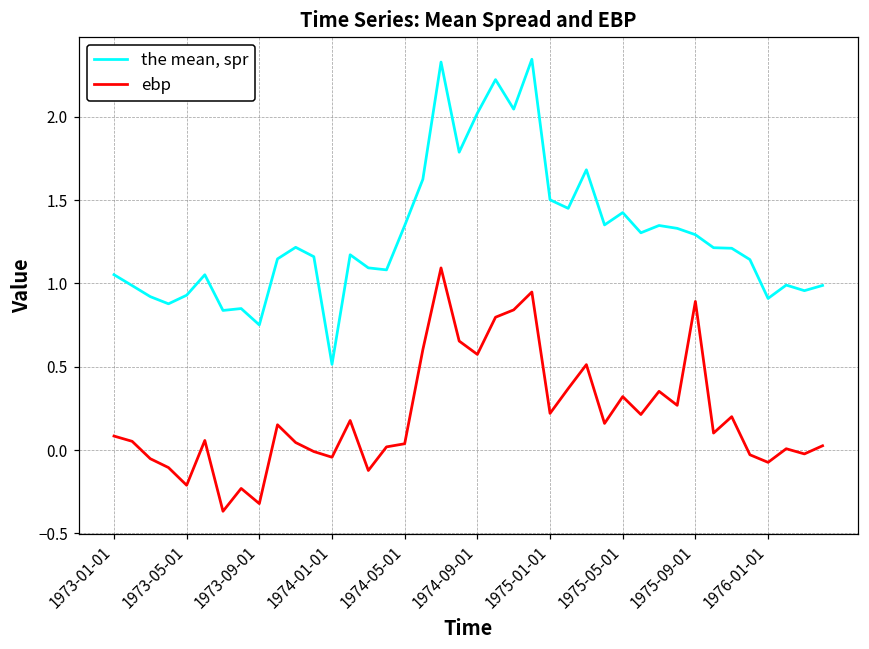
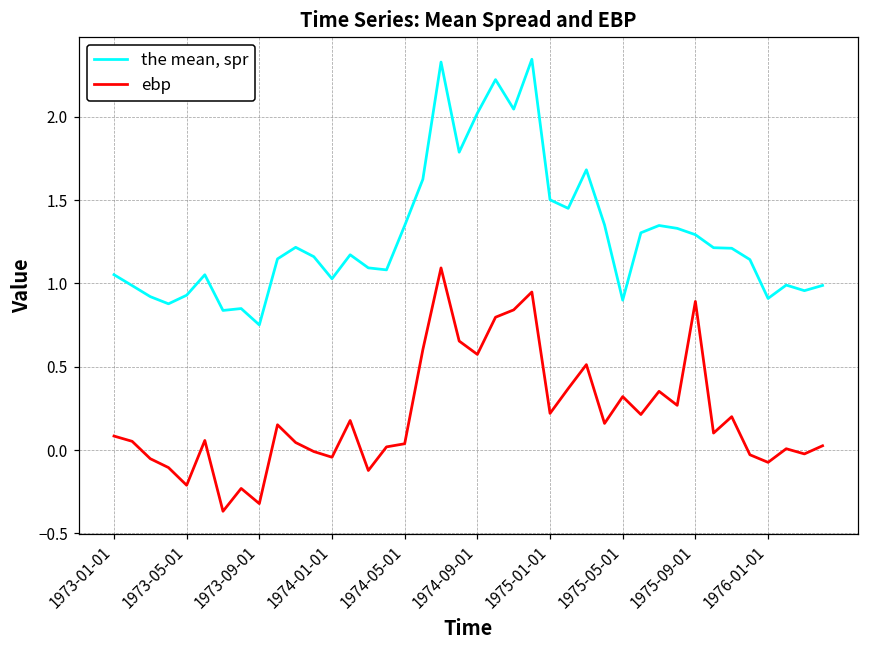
the mean, spr, 1974-01-01: 0.51 -> 1.03
the mean, spr, 1975-05-01: 1.43 -> 0.90
